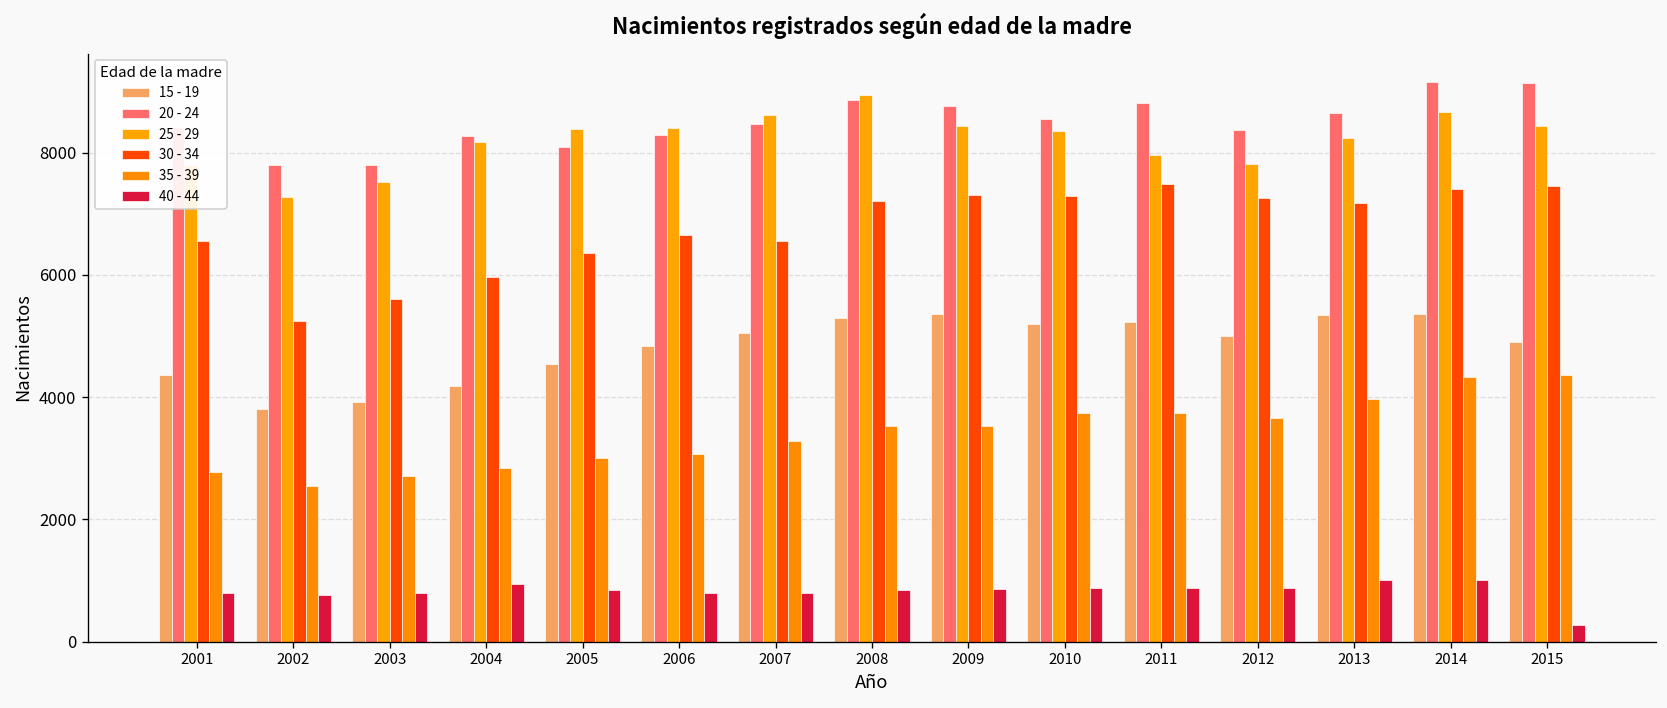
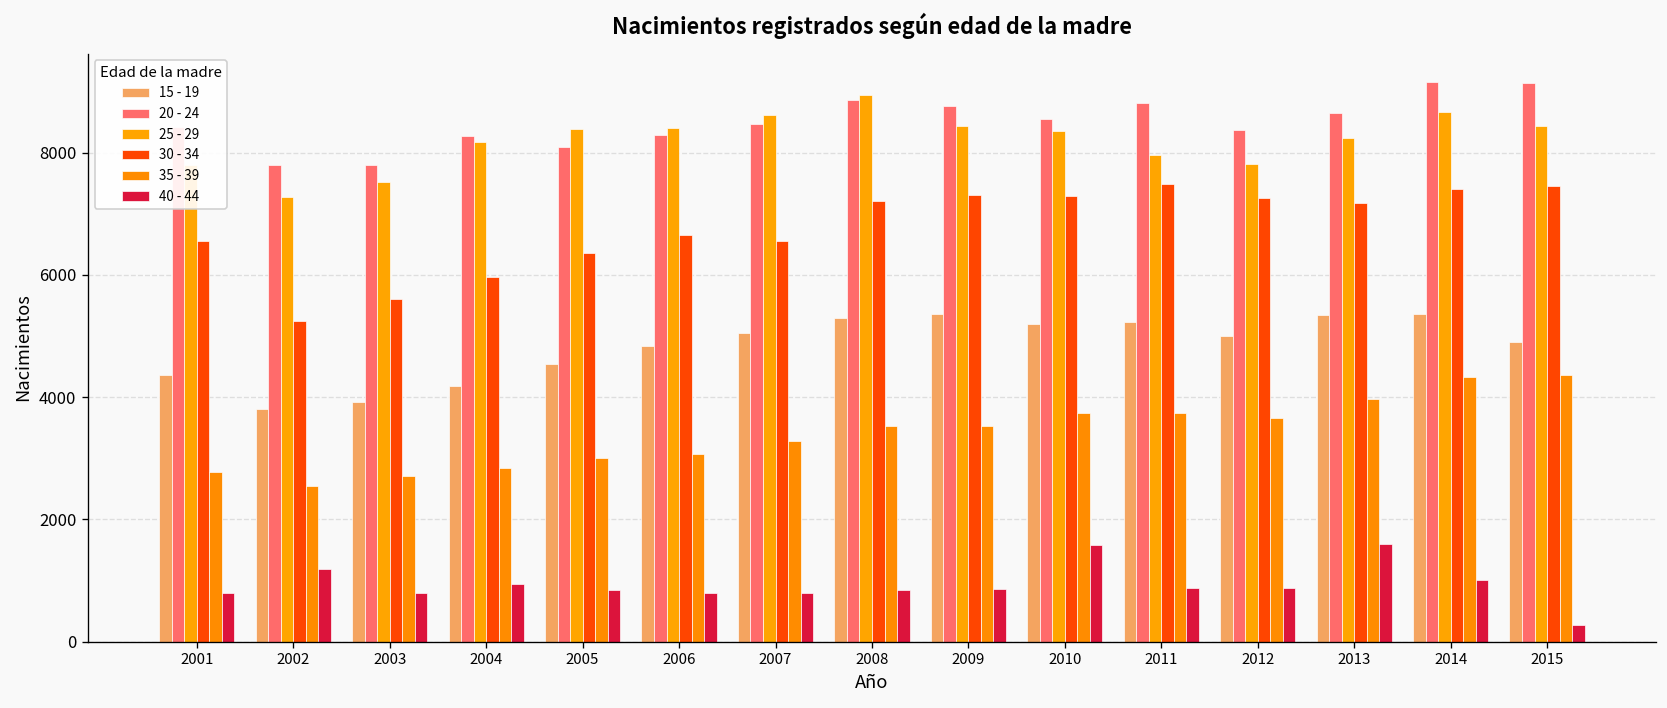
40 - 44, 2002: 800 -> 1200
40 - 44, 2010: 900 -> 1600
40 - 44, 2013: 1000 -> 1600
